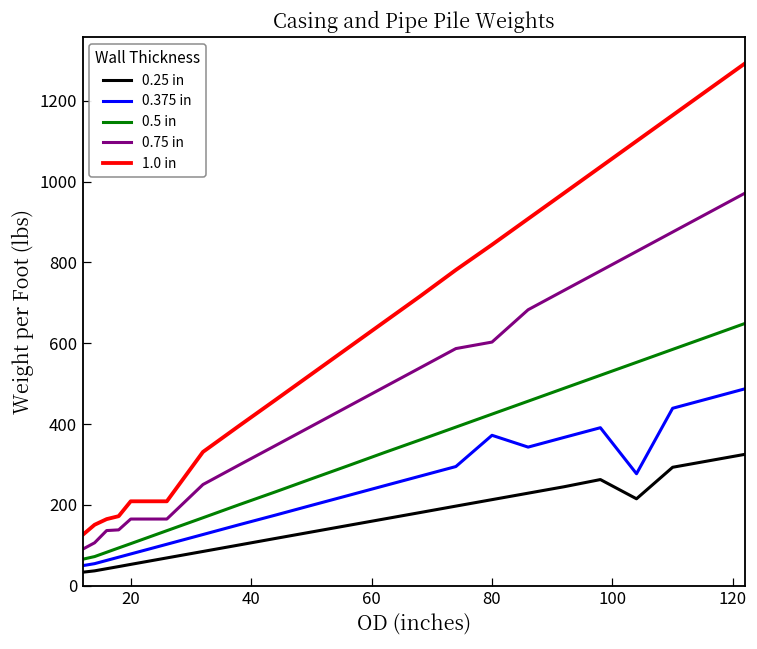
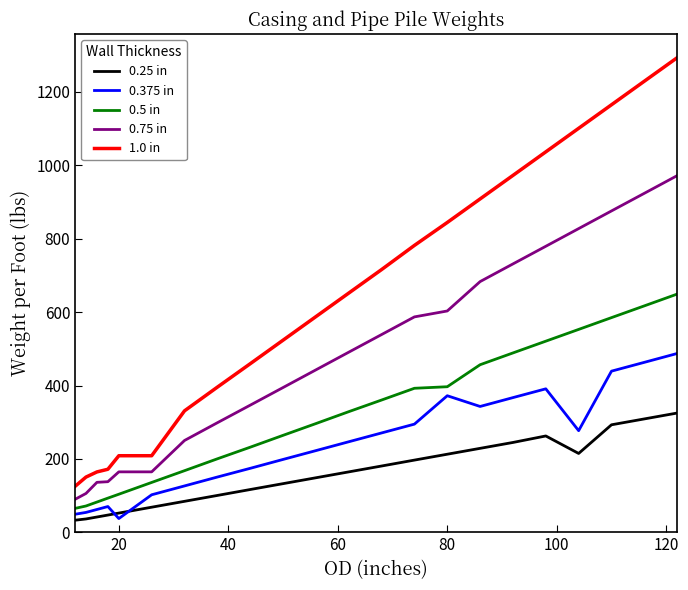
0.375 in, 20: 80 -> 40
0.5 in, 80: 420 -> 400
